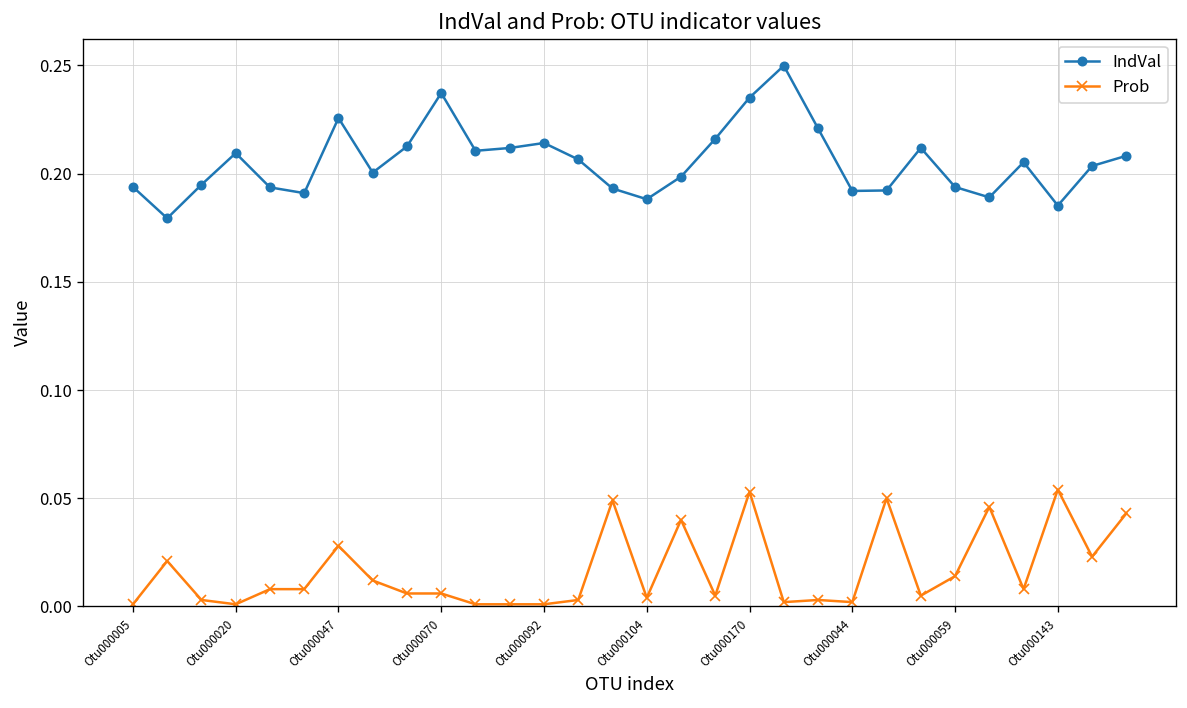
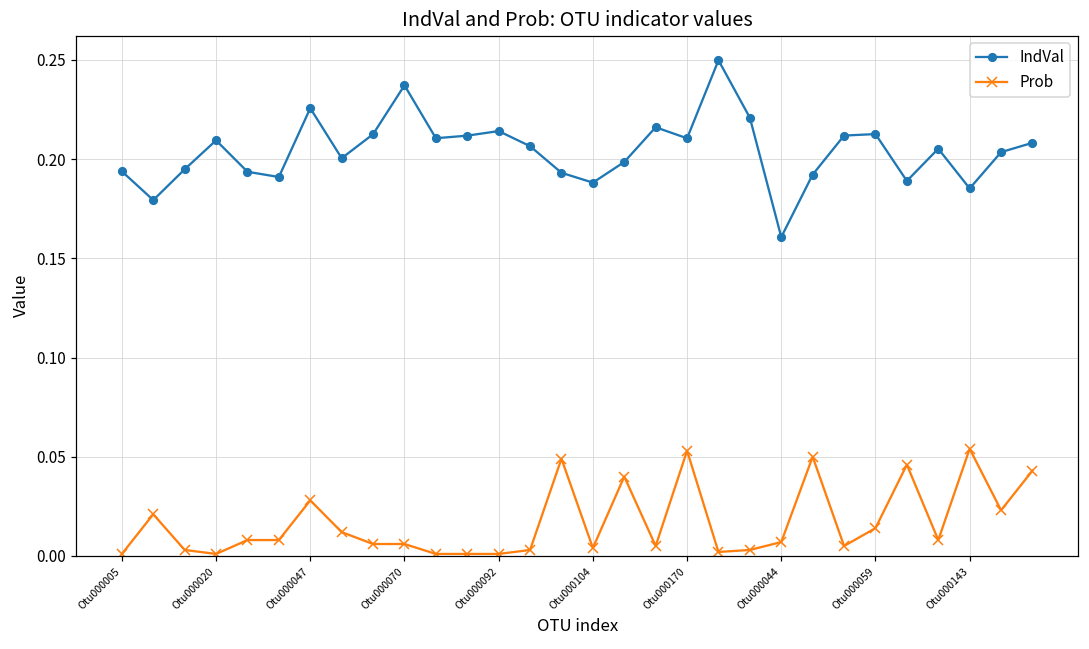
IndVal, Otu000170: 0.235 -> 0.211
IndVal, Otu000044: 0.192 -> 0.161
Prob, Otu000044: 0.002 -> 0.007
IndVal, Otu000059: 0.194 -> 0.213
